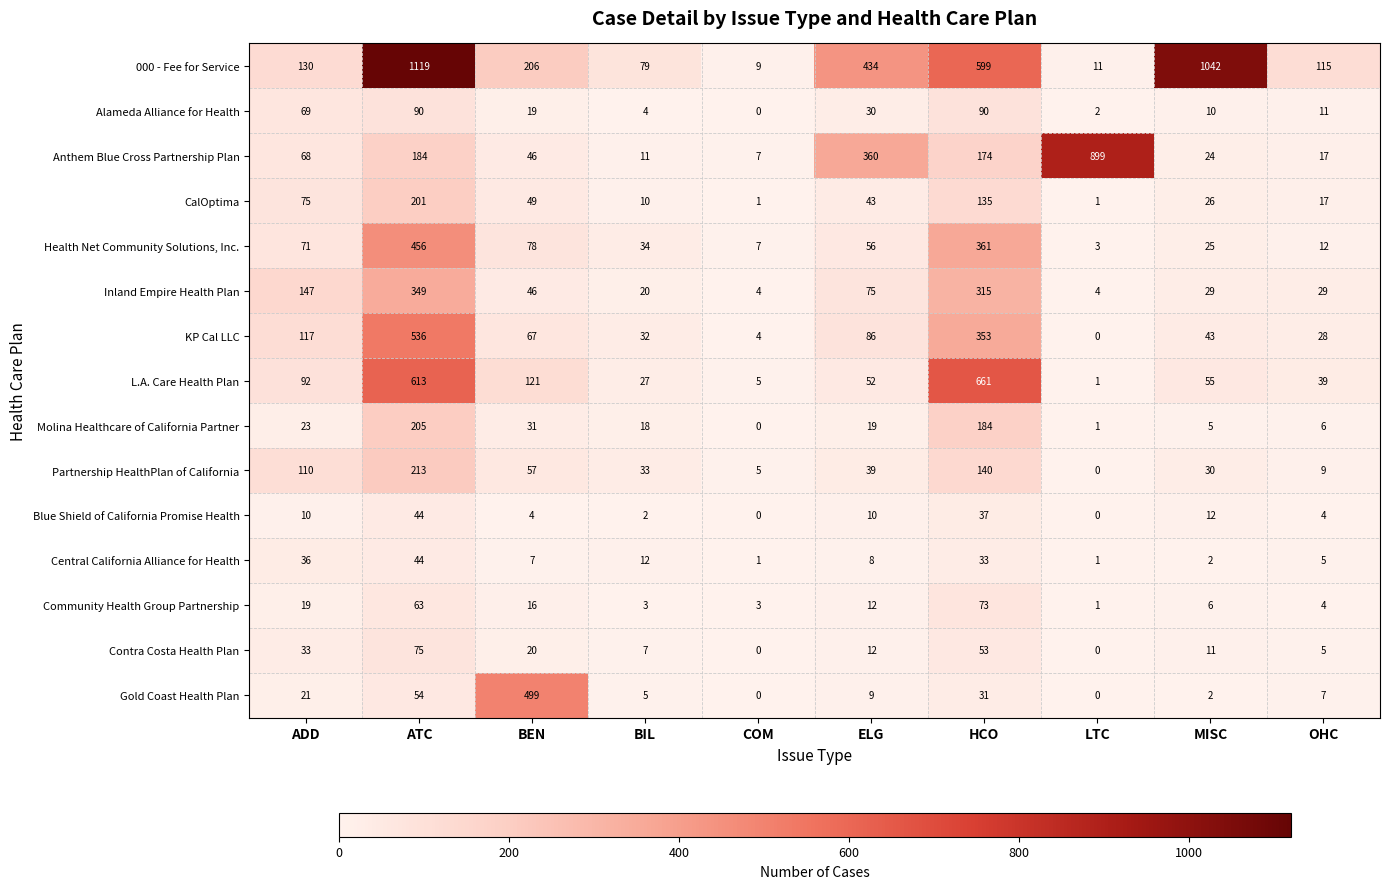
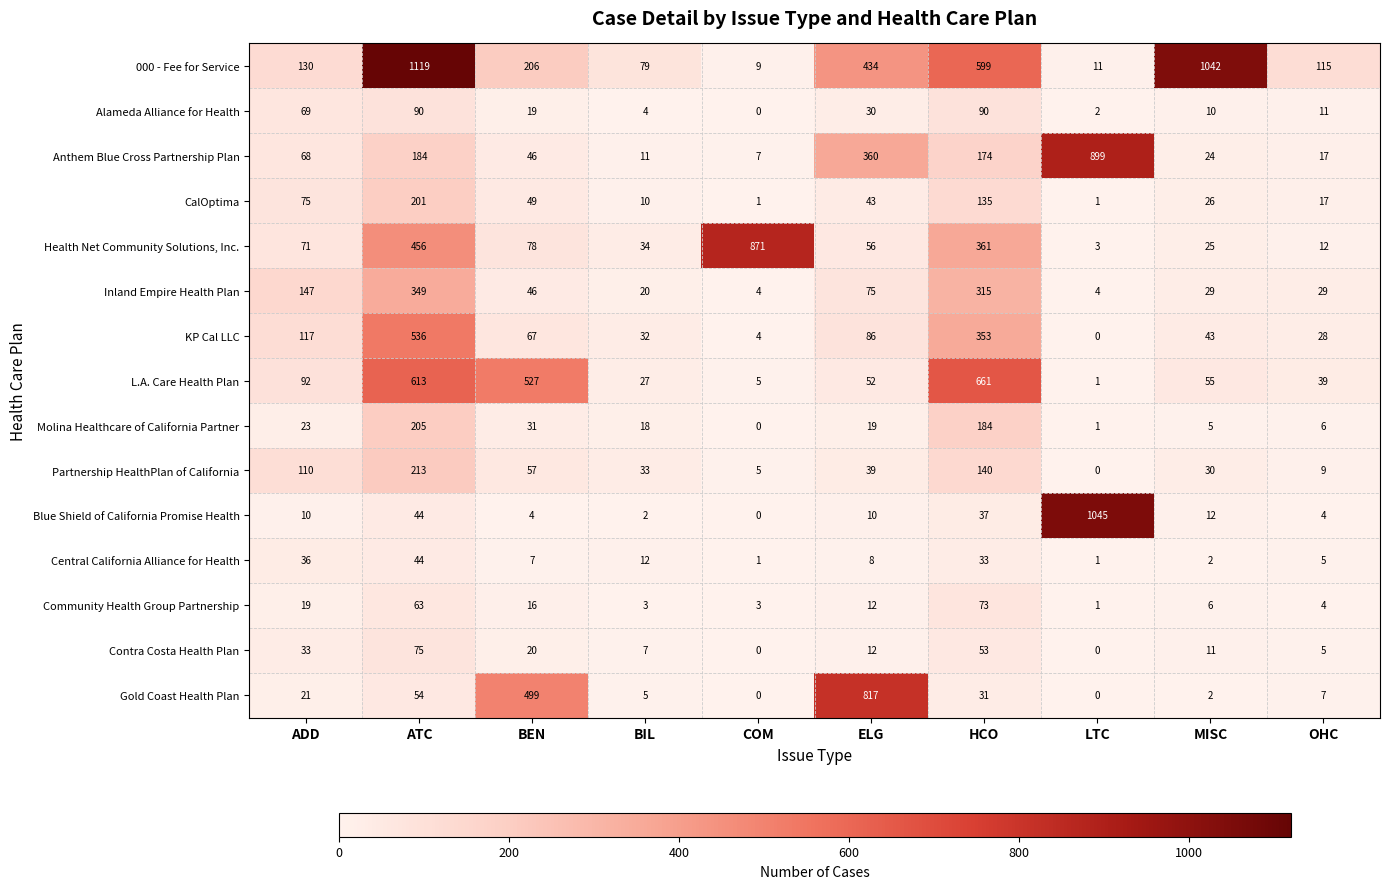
Health Net Community Solutions, Inc., COM: 7 -> 871
L.A. Care Health Plan, BEN: 121 -> 527
Blue Shield of California Promise Health, LTC: 0 -> 1045
Gold Coast Health Plan, ELG: 9 -> 817
